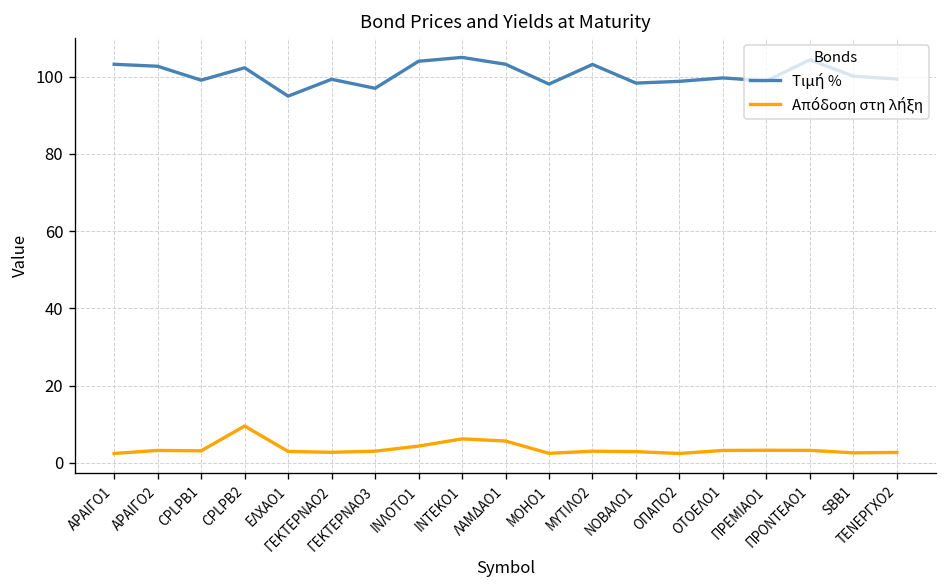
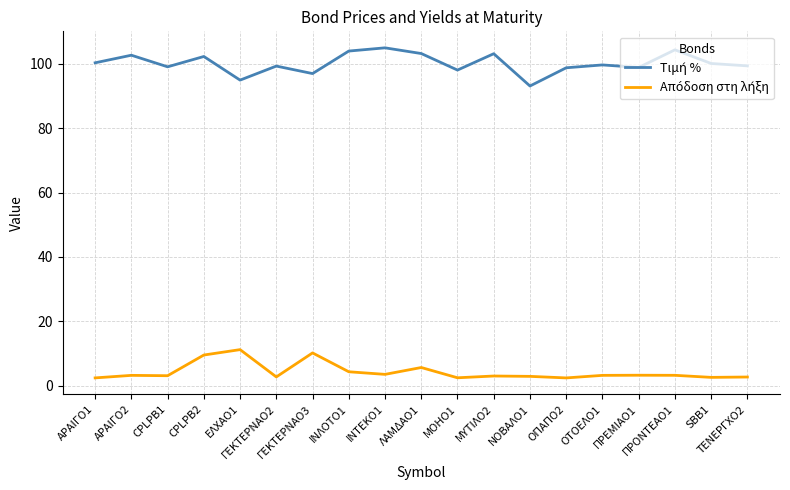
Τιμή %, ΑΡΑΙΓΟ1: 103 -> 100
Απόδοση στη λήξη, ΕΛΧΑΟ1: 3 -> 11
Απόδοση στη λήξη, ΓΕΚΤΕΡΝΑΟ3: 3 -> 10
Απόδοση στη λήξη, ΙΝΤΕΚΟ1: 6 -> 4
Τιμή %, ΝΟΒΑΛΟ1: 98 -> 93
